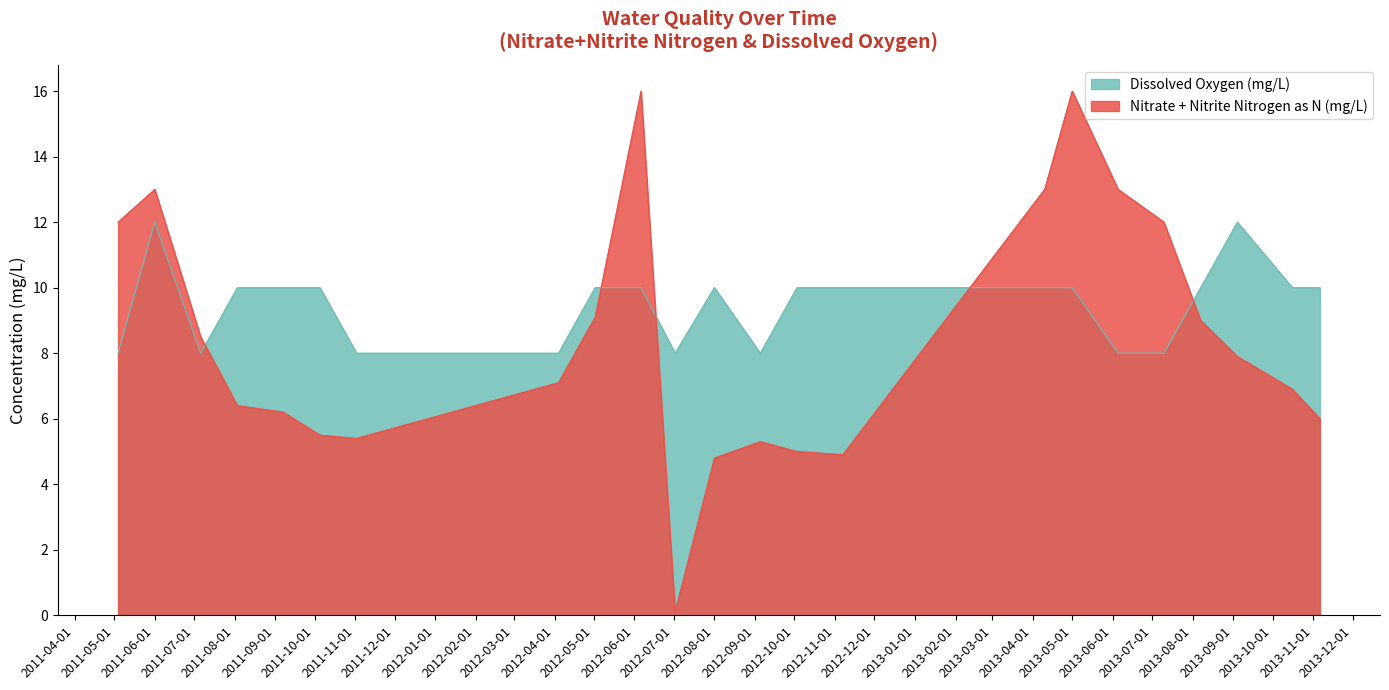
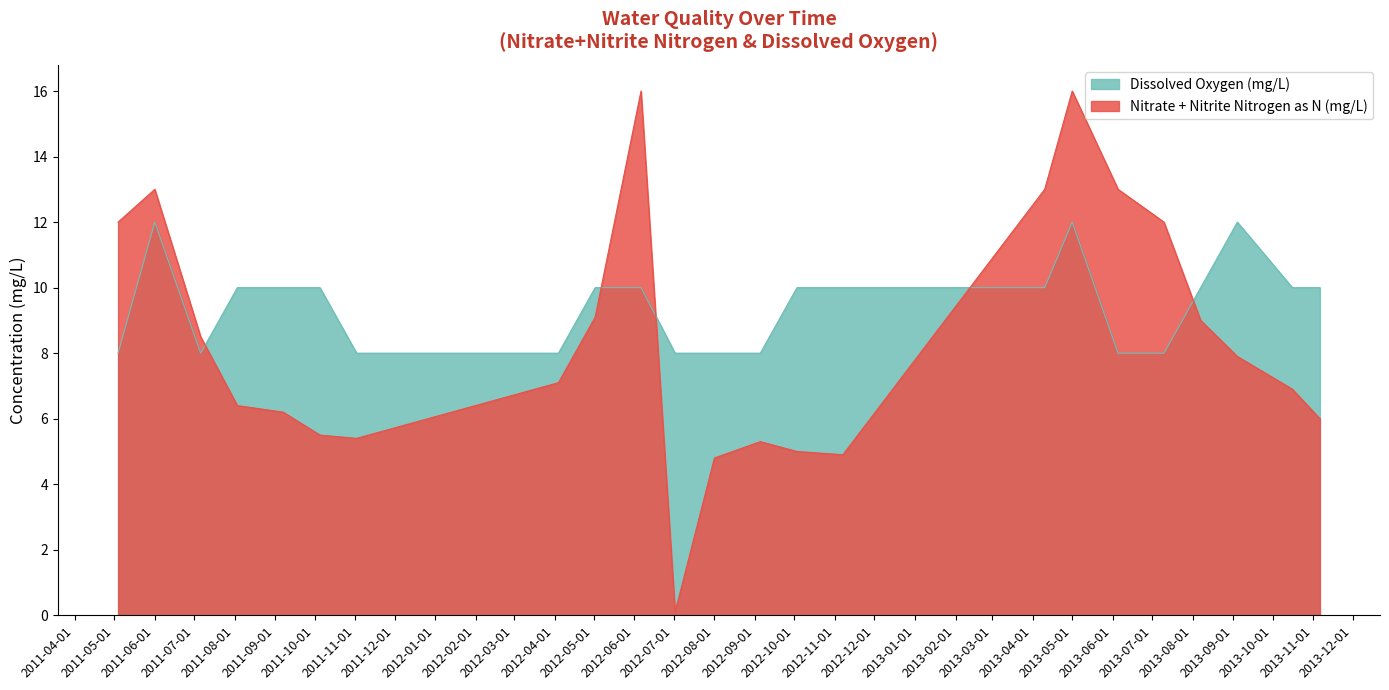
Dissolved Oxygen (mg/L), 2012-08-01: 10 -> 8
Dissolved Oxygen (mg/L), 2013-05-01: 10 -> 12
